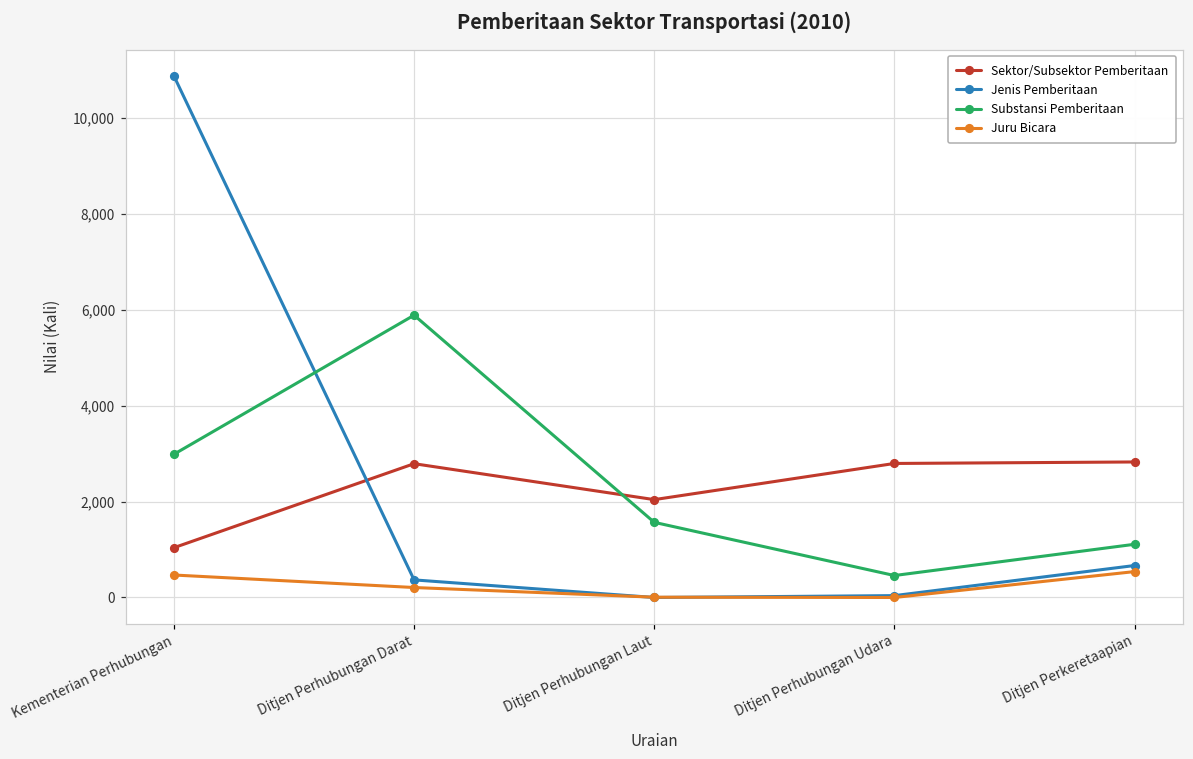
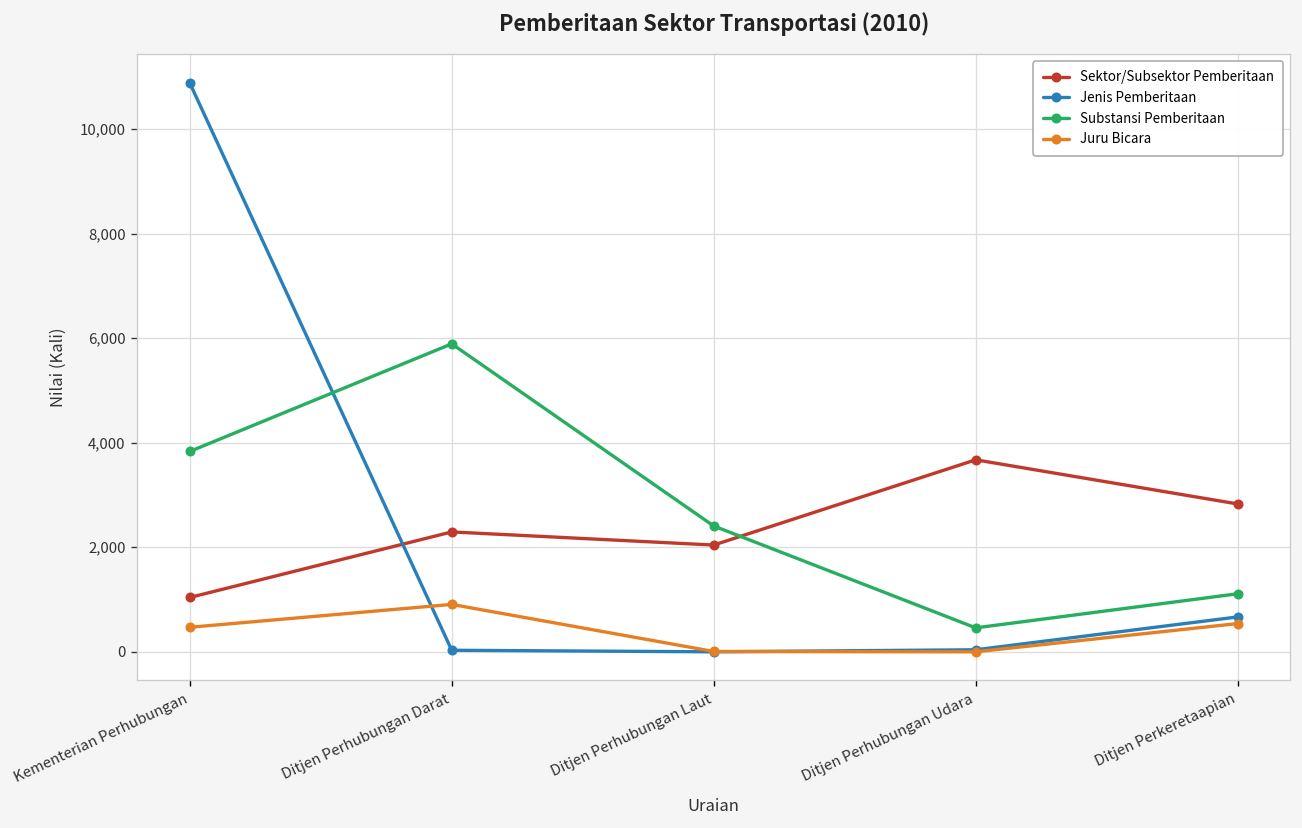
Substansi Pemberitaan, Kementerian Perhubungan: 3,000 -> 3,800
Sektor/Subsektor Pemberitaan, Ditjen Perhubungan Darat: 2,800 -> 2,300
Jenis Pemberitaan, Ditjen Perhubungan Darat: 400 -> 0
Juru Bicara, Ditjen Perhubungan Darat: 200 -> 900
Substansi Pemberitaan, Ditjen Perhubungan Laut: 1,600 -> 2,400
Sektor/Subsektor Pemberitaan, Ditjen Perhubungan Udara: 2,800 -> 3,700
